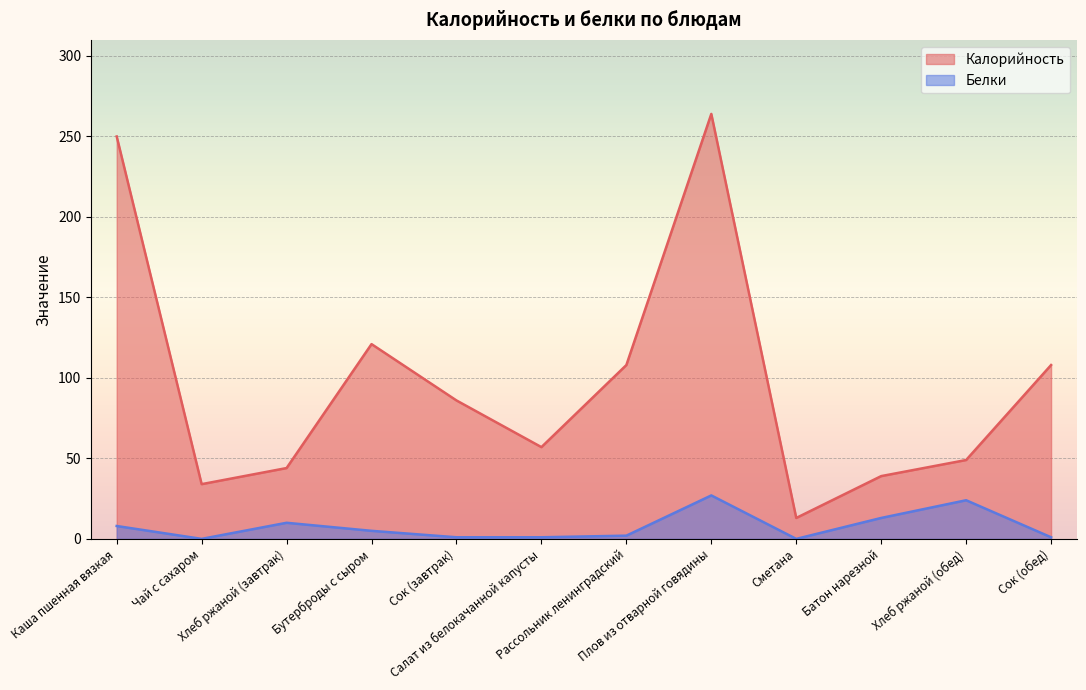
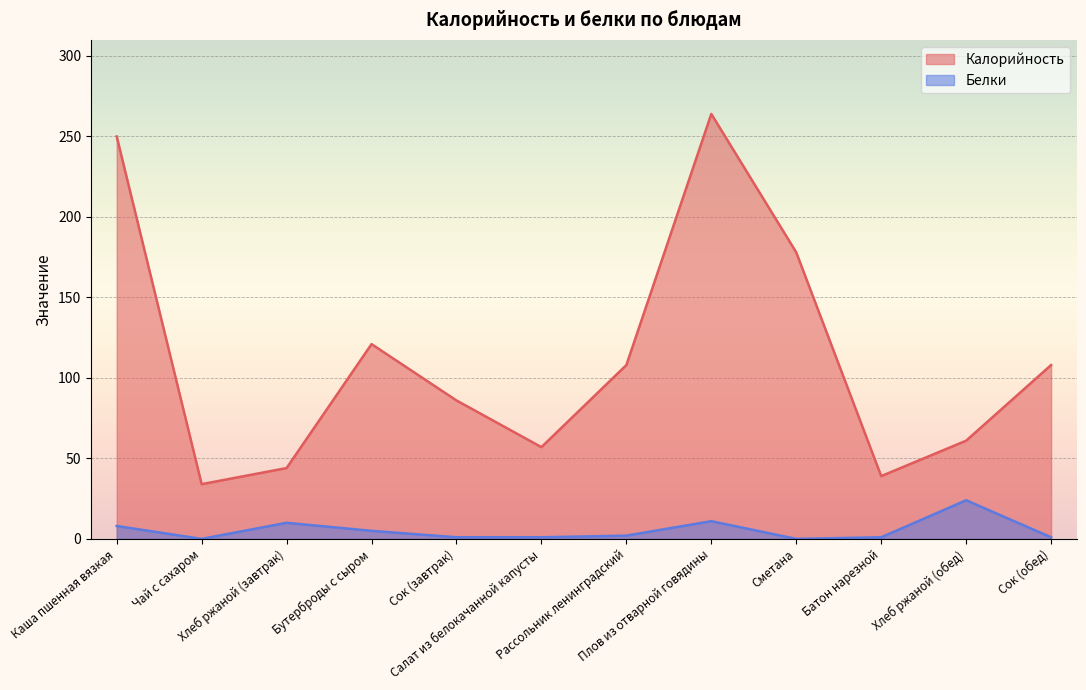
Белки, Плов из отварной говядины: 27 -> 11
Калорийность, Сметана: 13 -> 178
Белки, Батон нарезной: 13 -> 1
Калорийность, Хлеб ржаной (обед): 49 -> 61
